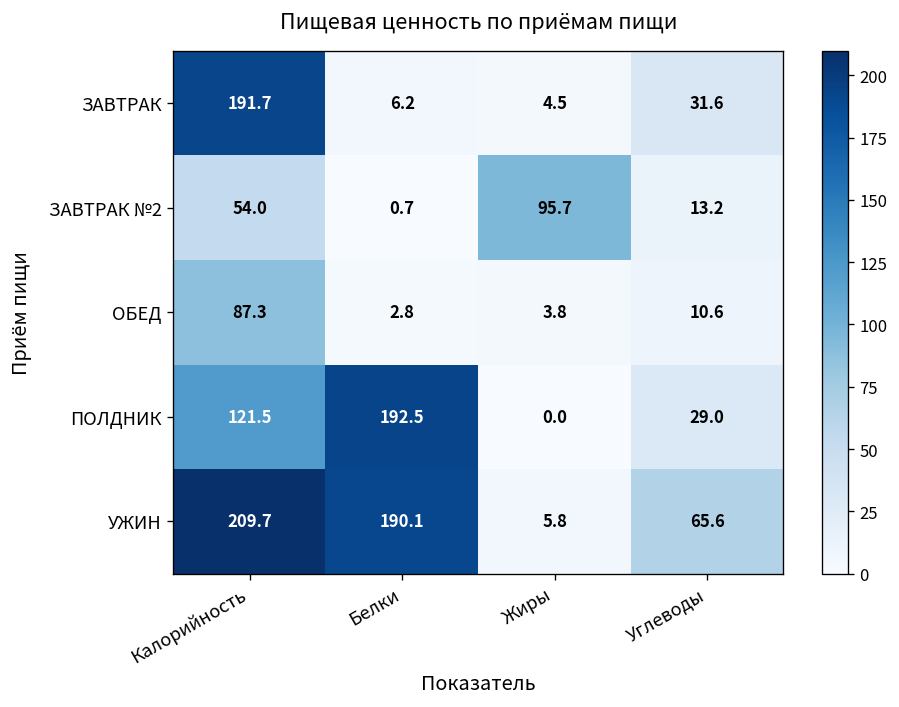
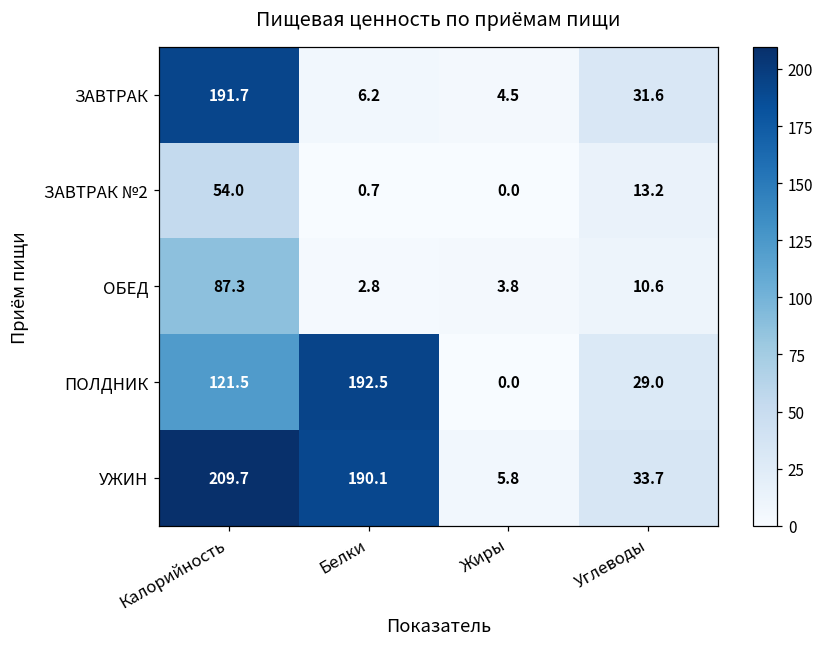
ЗАВТРАК №2, Жиры: 95.7 -> 0.0
УЖИН, Углеводы: 65.6 -> 33.7
